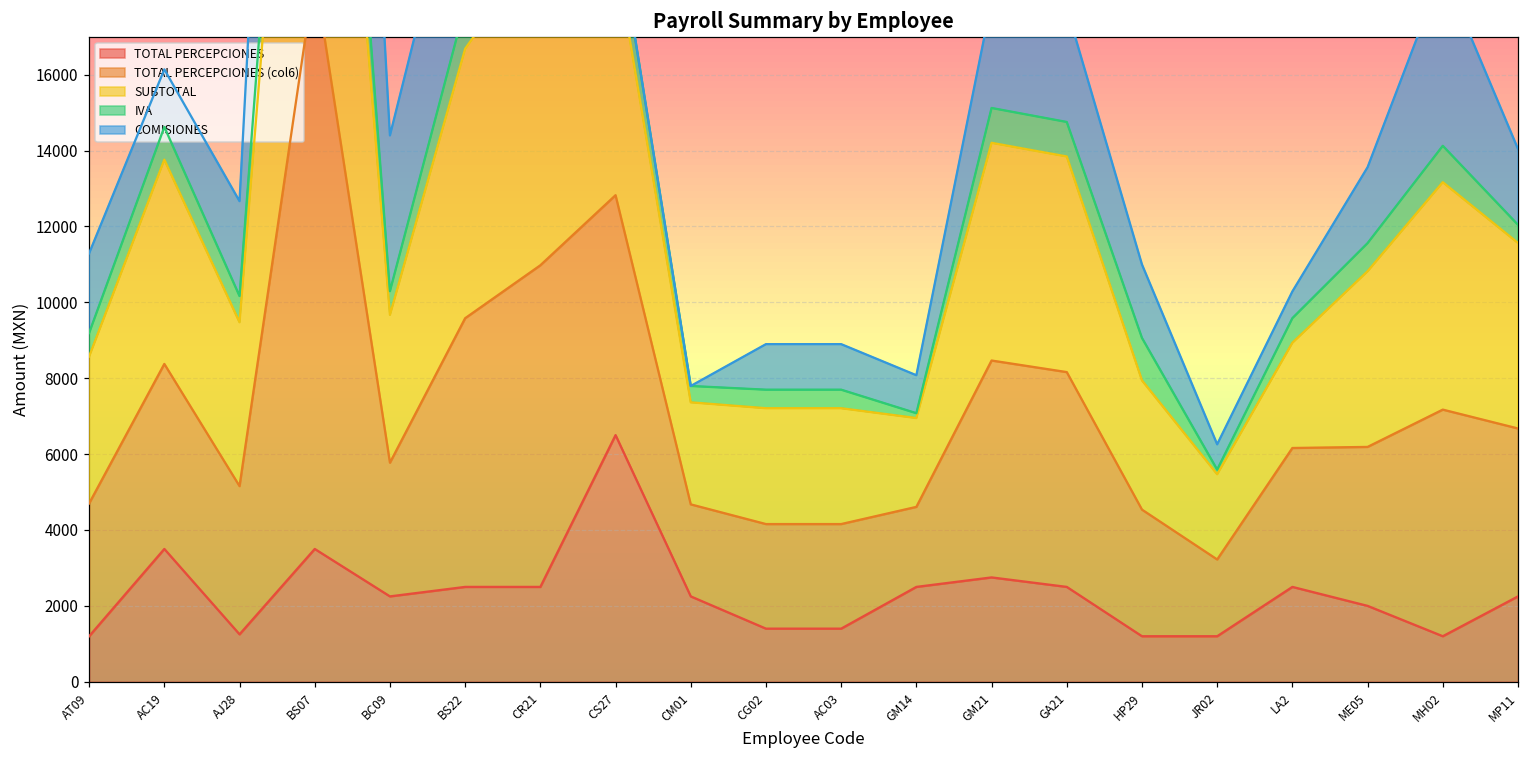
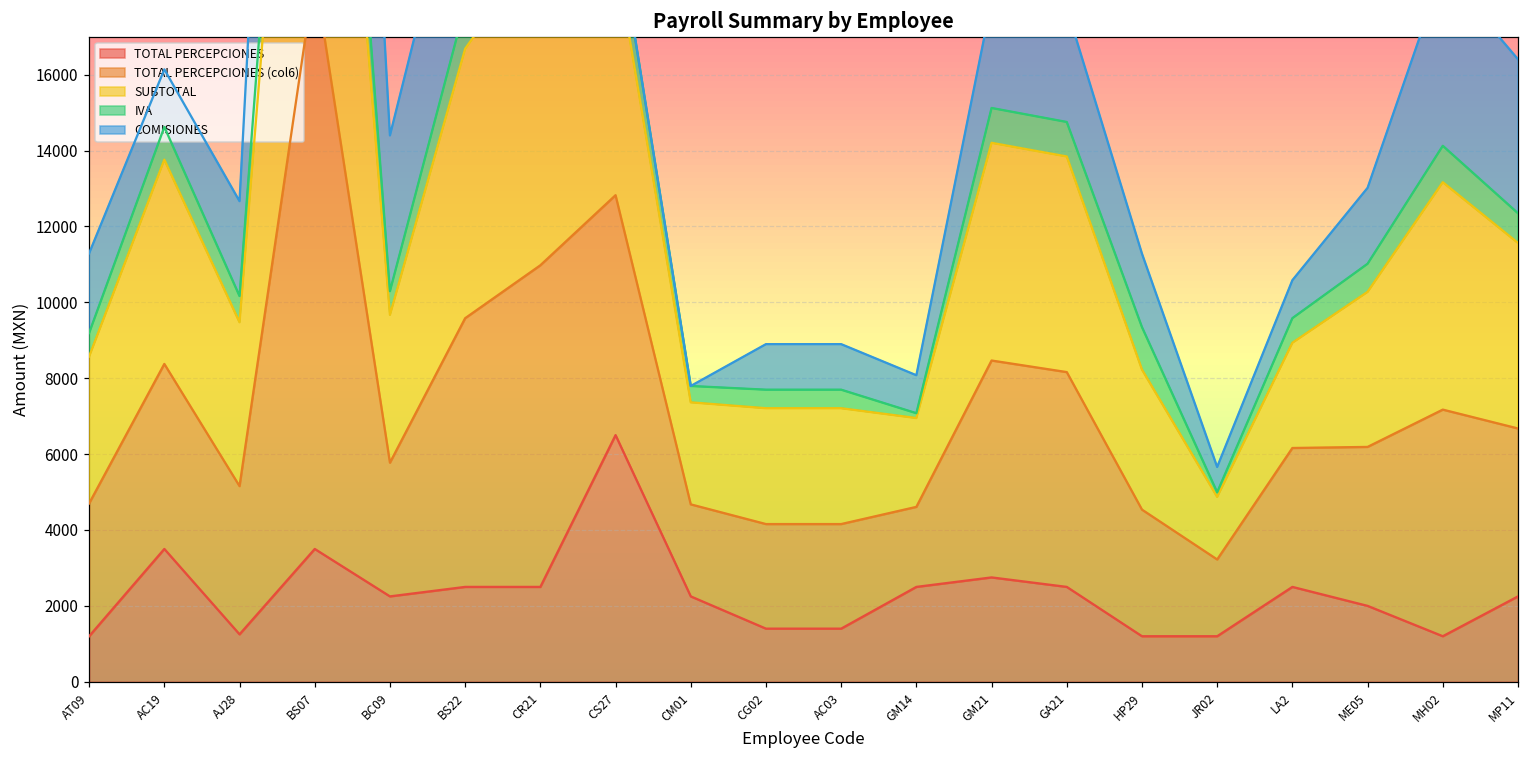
SUBTOTAL, HP29: 3400 -> 3700
SUBTOTAL, JR02: 2200 -> 1600
COMISIONES, LA2: 700 -> 1000
SUBTOTAL, ME05: 4600 -> 4100
IVA, MP11: 500 -> 800
COMISIONES, MP11: 2000 -> 4100
